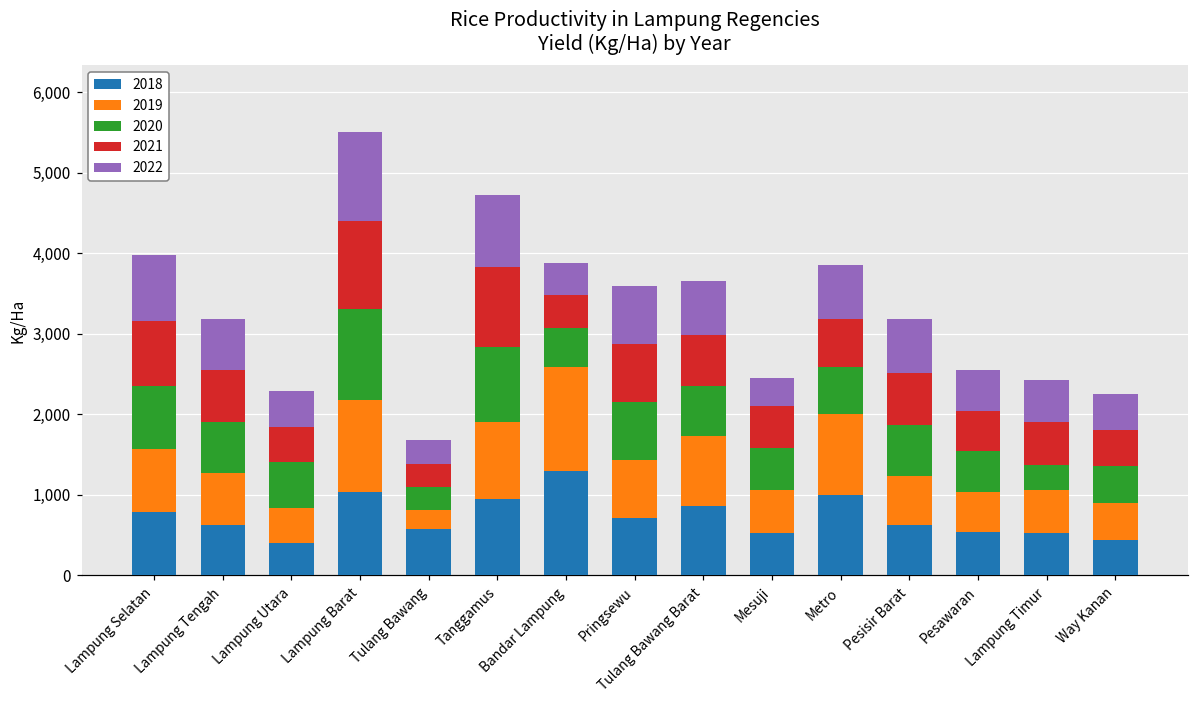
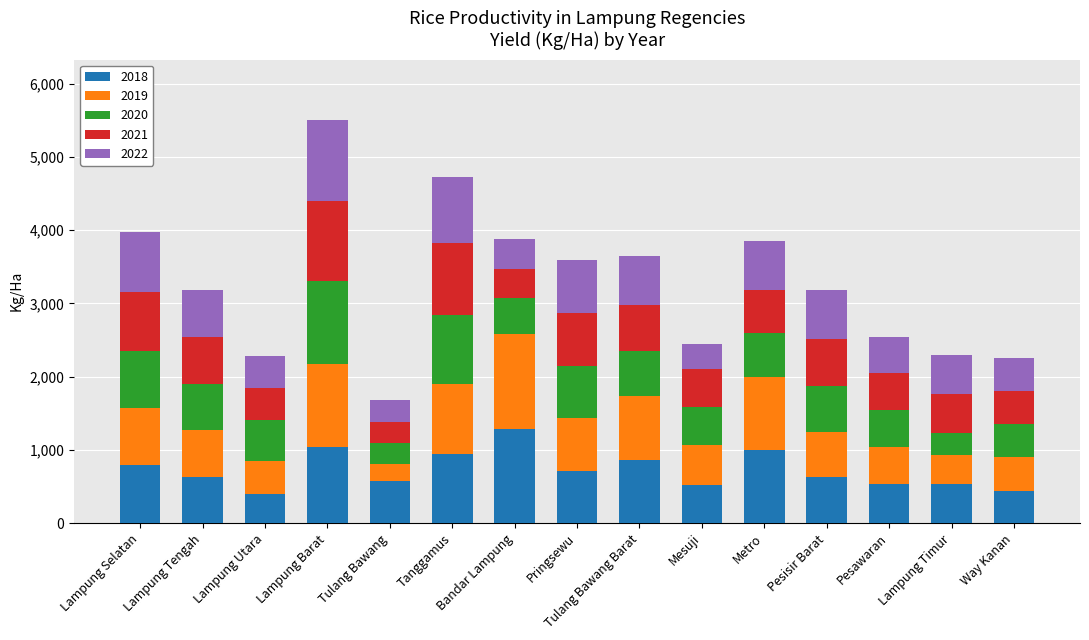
2019, Lampung Timur: 500 -> 400
